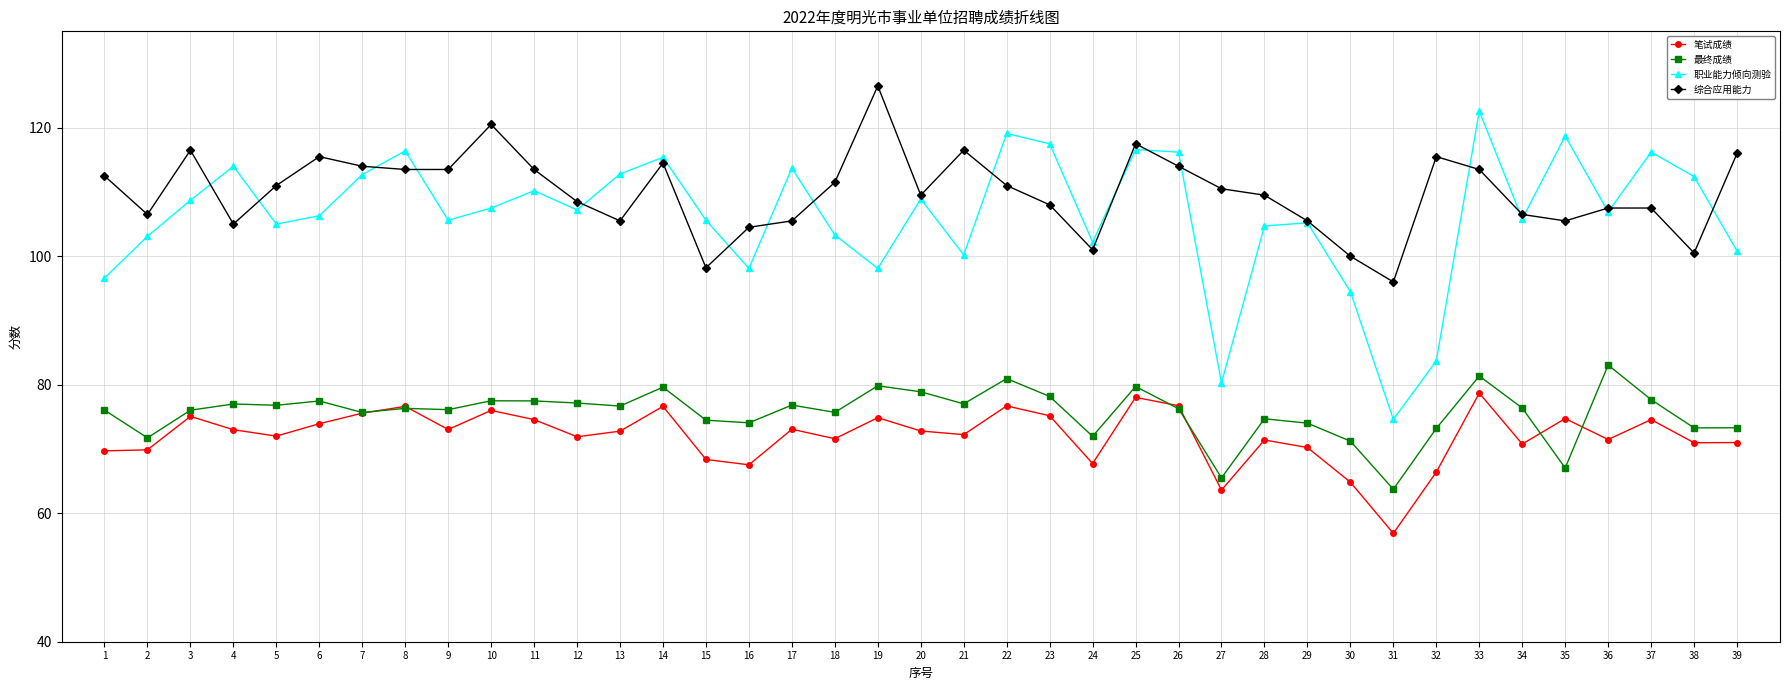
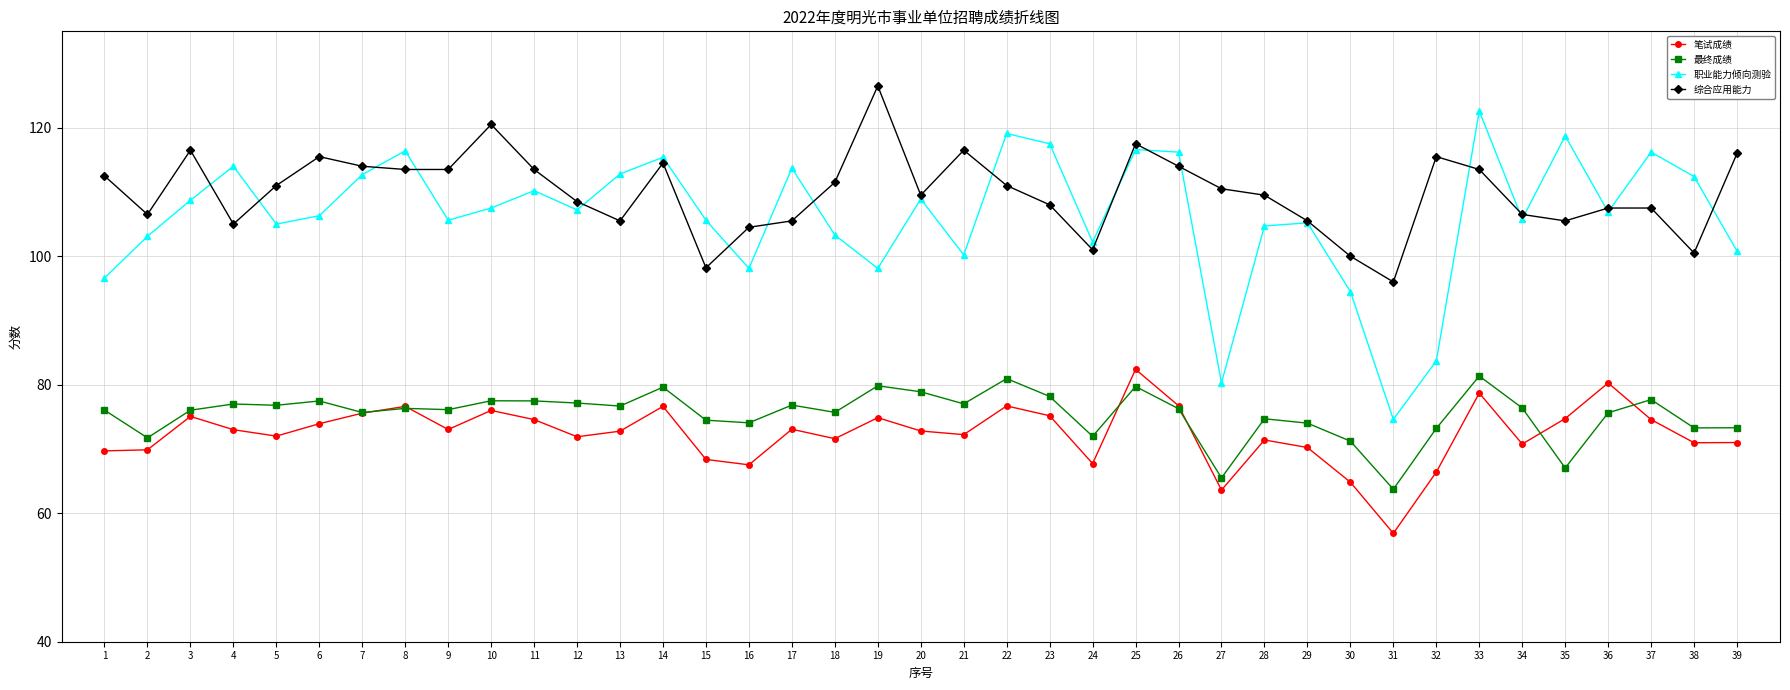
笔试成绩, 25: 78 -> 82
笔试成绩, 36: 71 -> 80
最终成绩, 36: 83 -> 76
